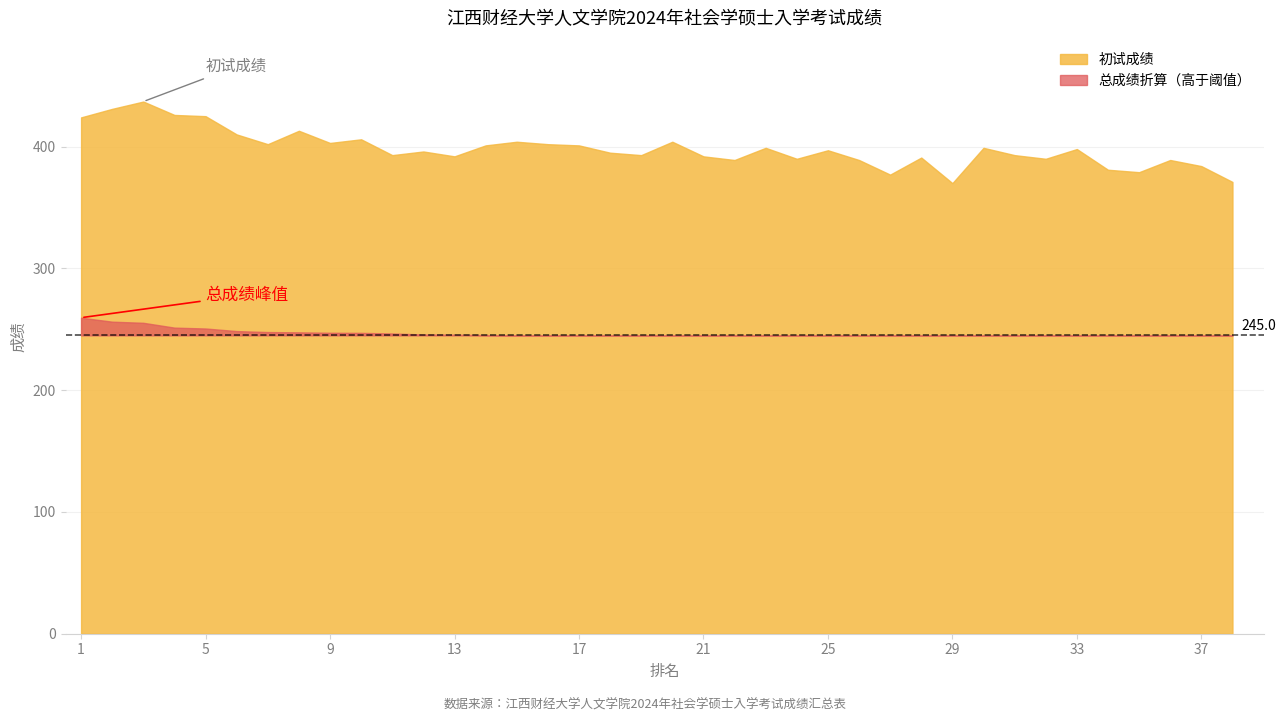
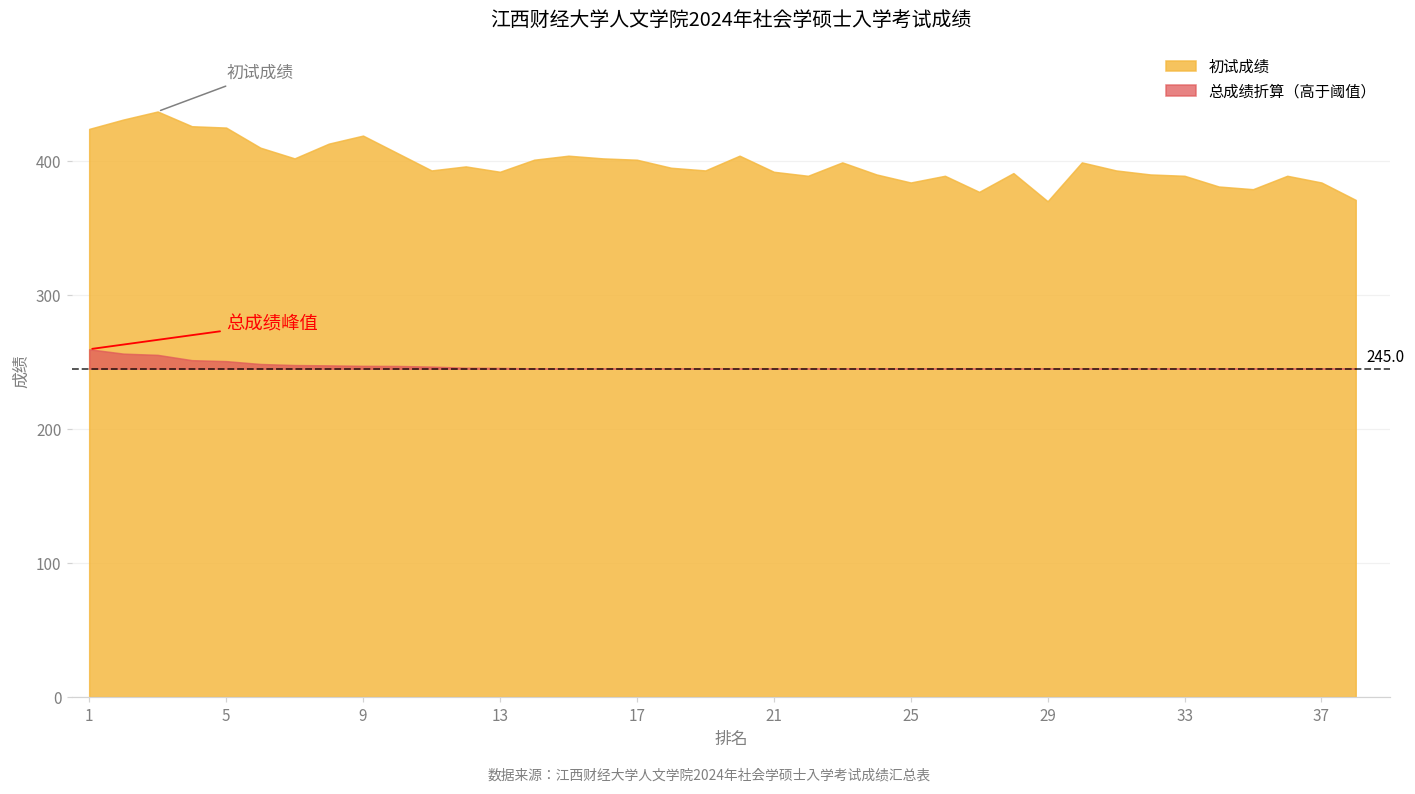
初试成绩, 9: 403 -> 419
初试成绩, 25: 397 -> 384
初试成绩, 33: 398 -> 389
